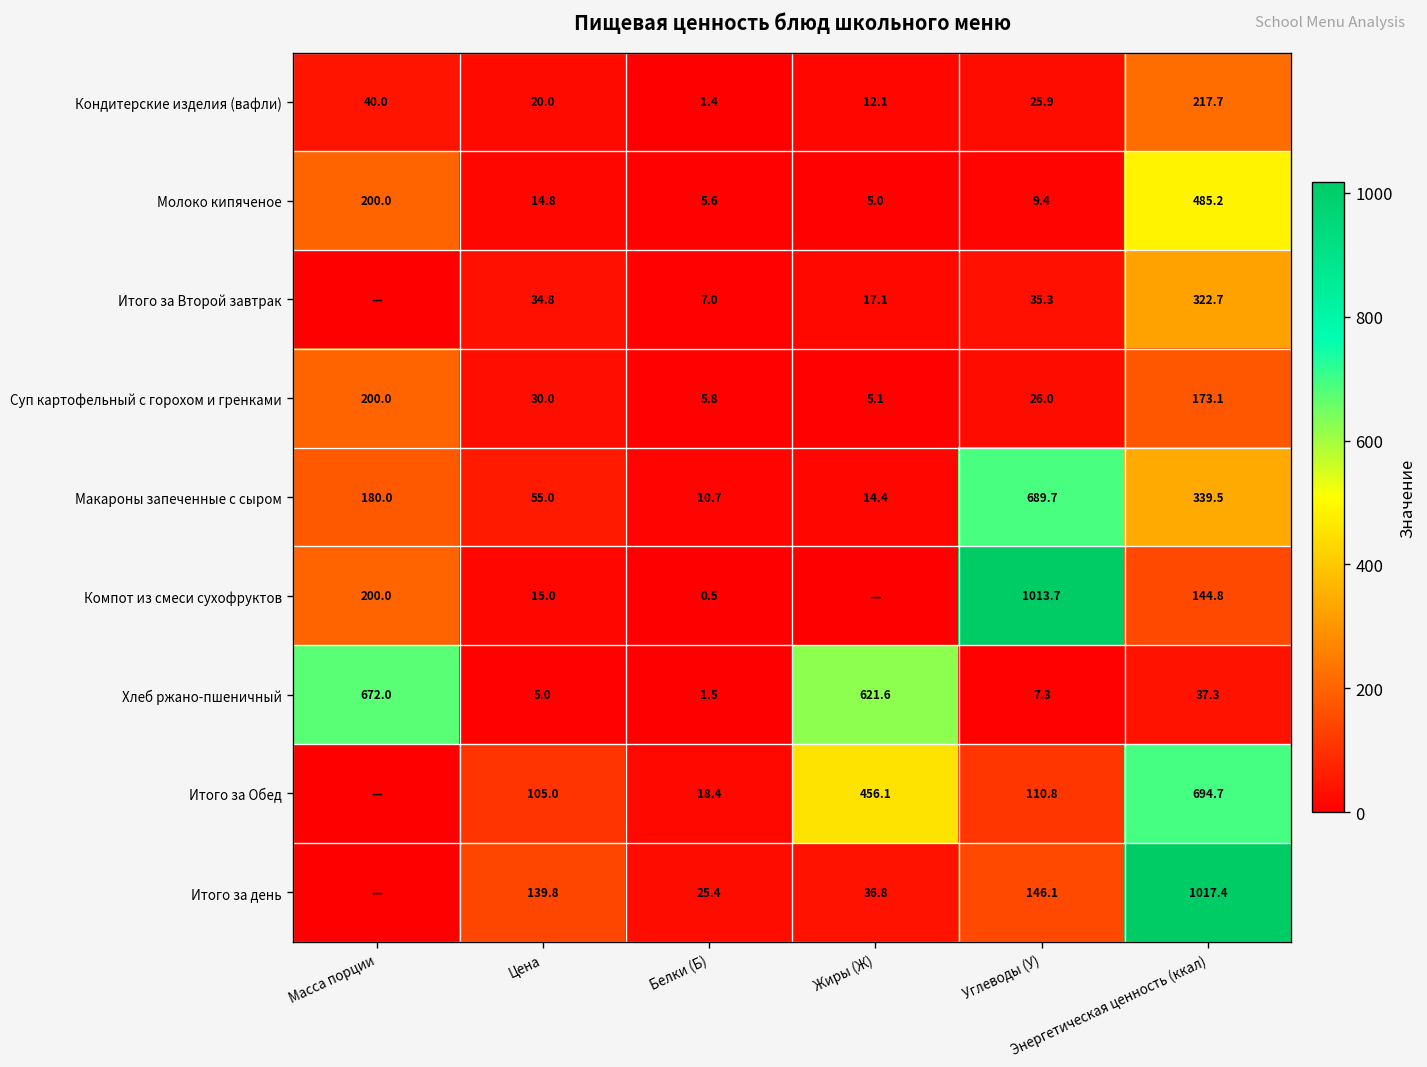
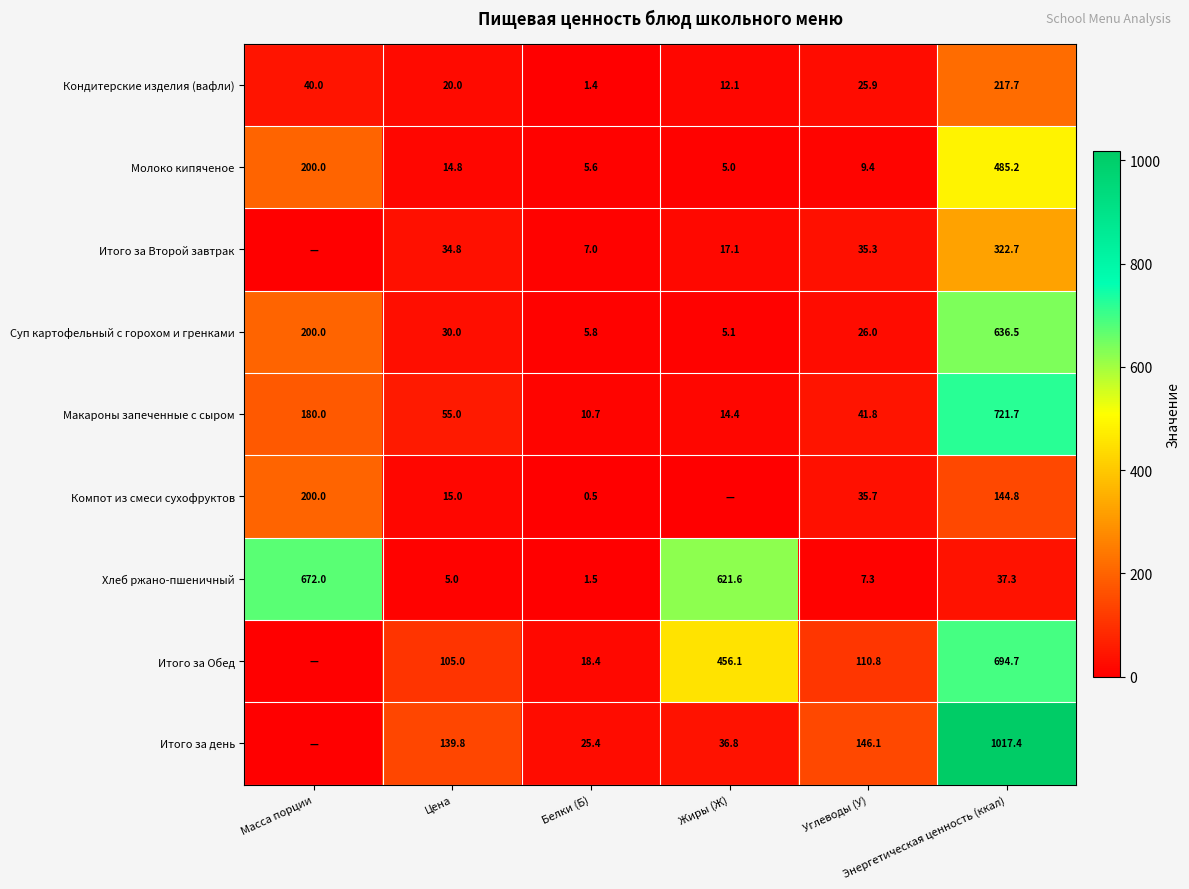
Суп картофельный с горохом и гренками, Энергетическая ценность (ккал): 173.1 -> 636.5
Макароны запеченные с сыром, Углеводы (У): 689.7 -> 41.8
Макароны запеченные с сыром, Энергетическая ценность (ккал): 339.5 -> 721.7
Компот из смеси сухофруктов, Углеводы (У): 1013.7 -> 35.7
